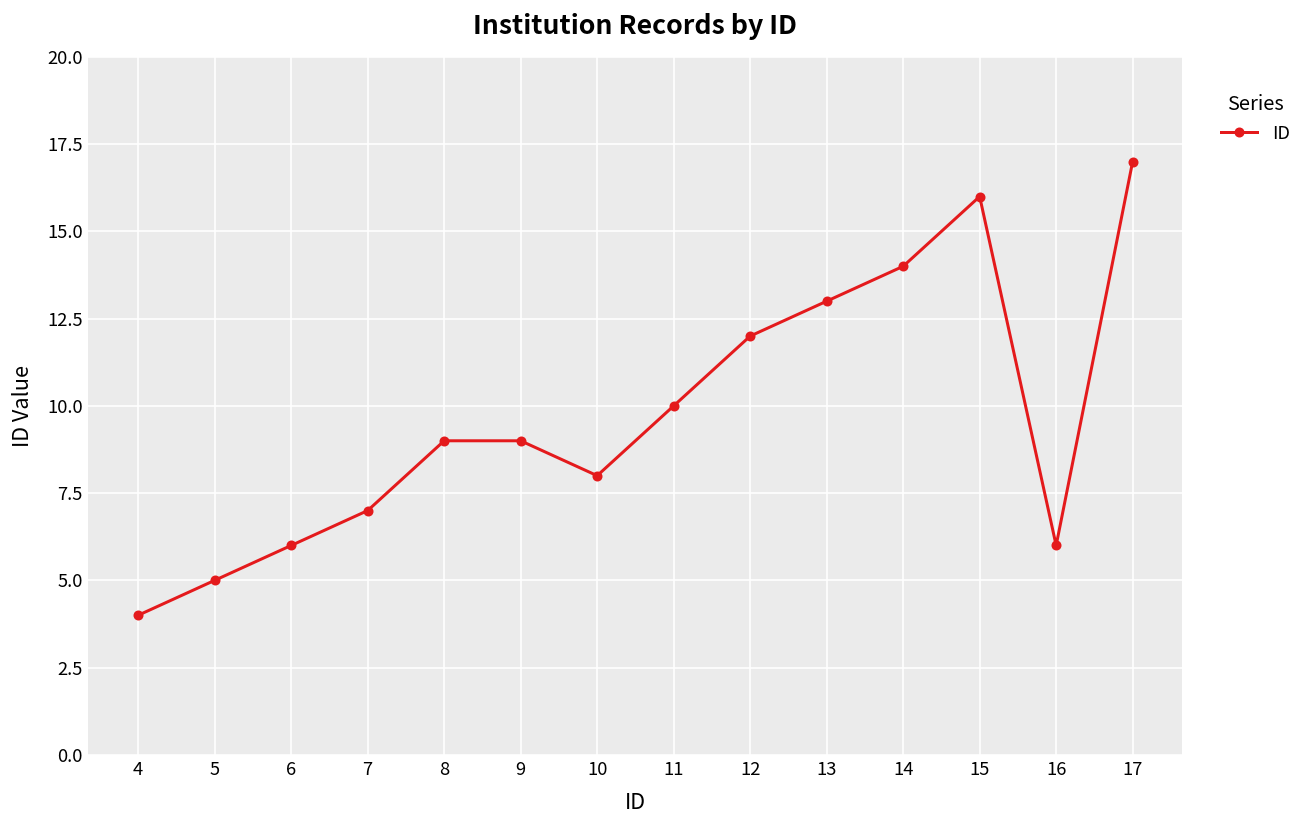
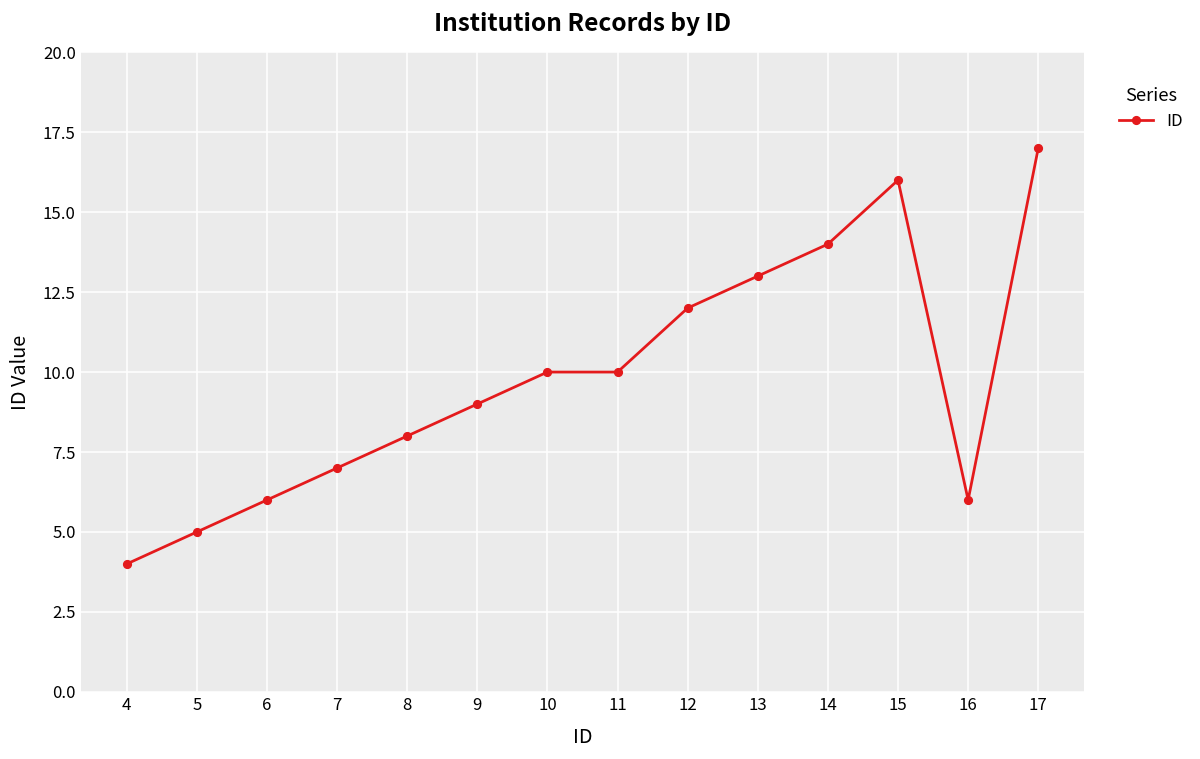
8: 9 -> 8
10: 8 -> 10
